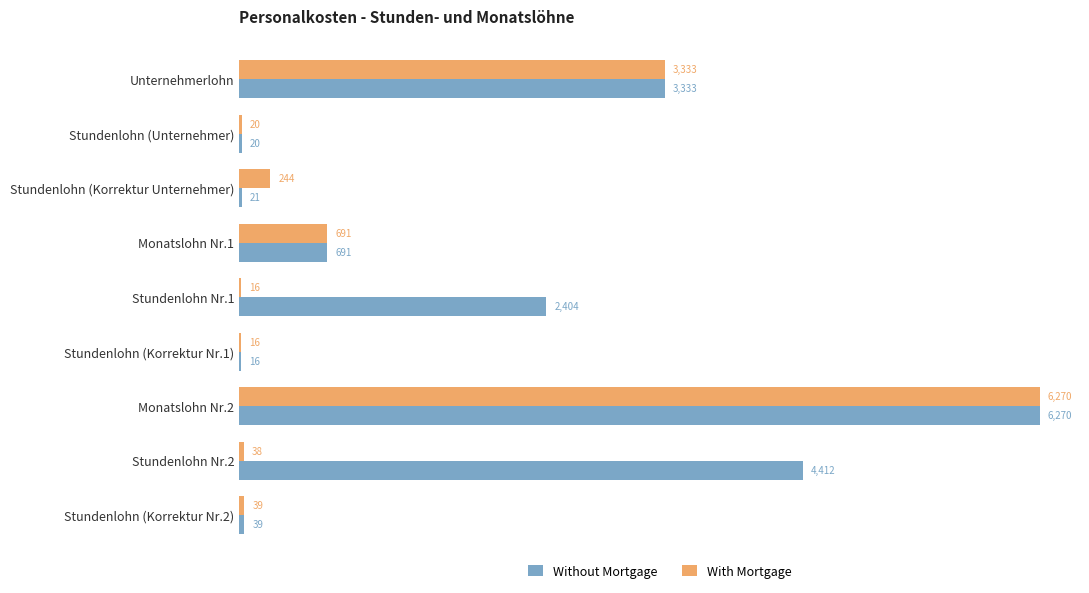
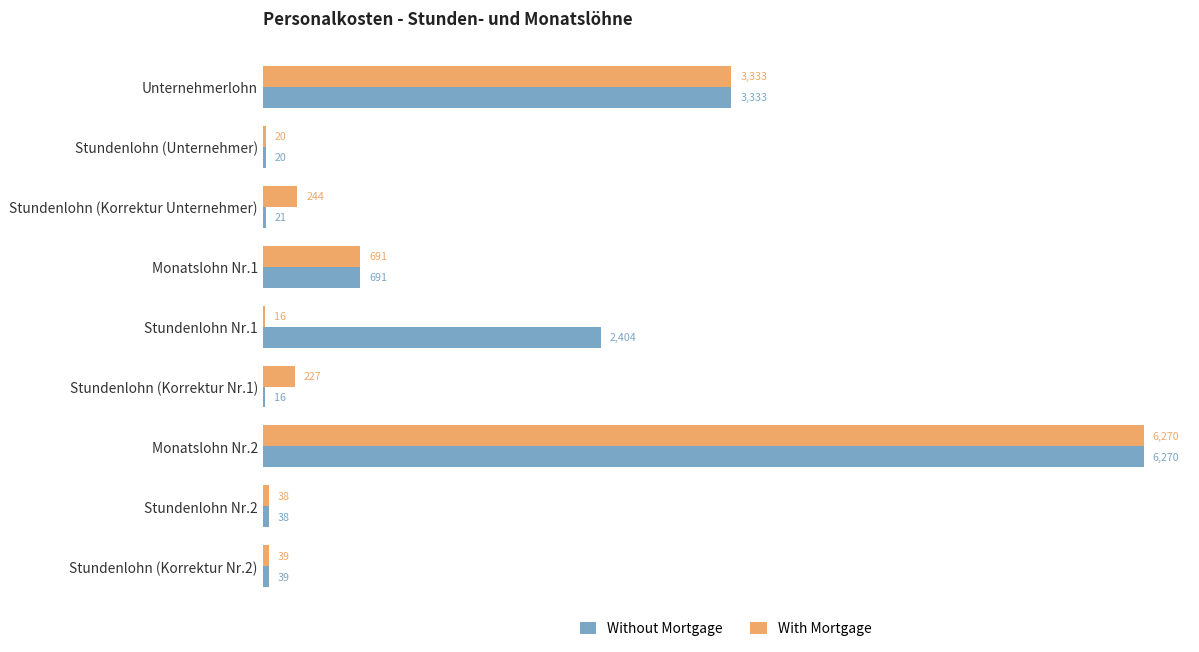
With Mortgage, Stundenlohn (Korrektur Nr.1): 16 -> 227
Without Mortgage, Stundenlohn Nr.2: 4,412 -> 38
